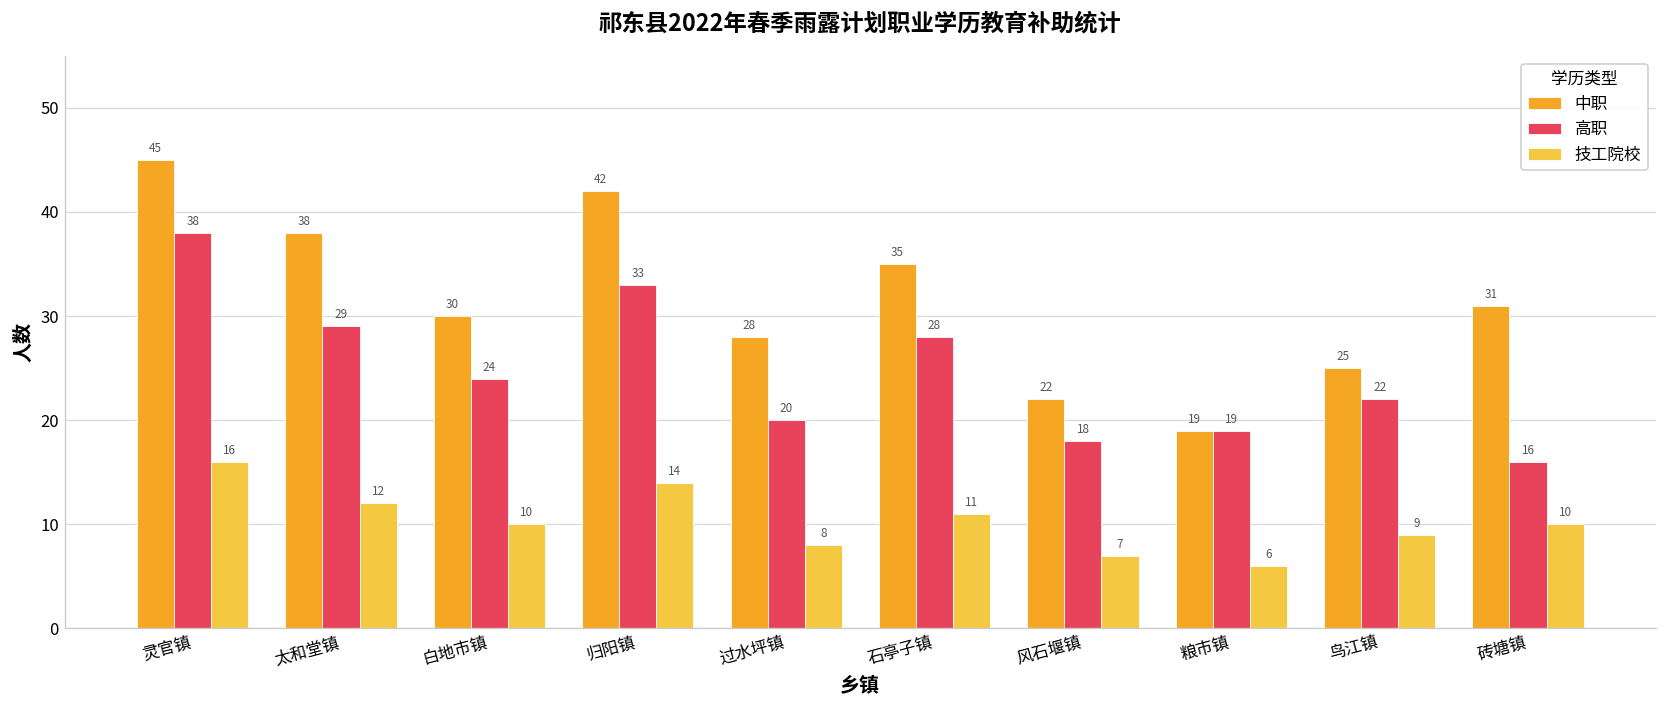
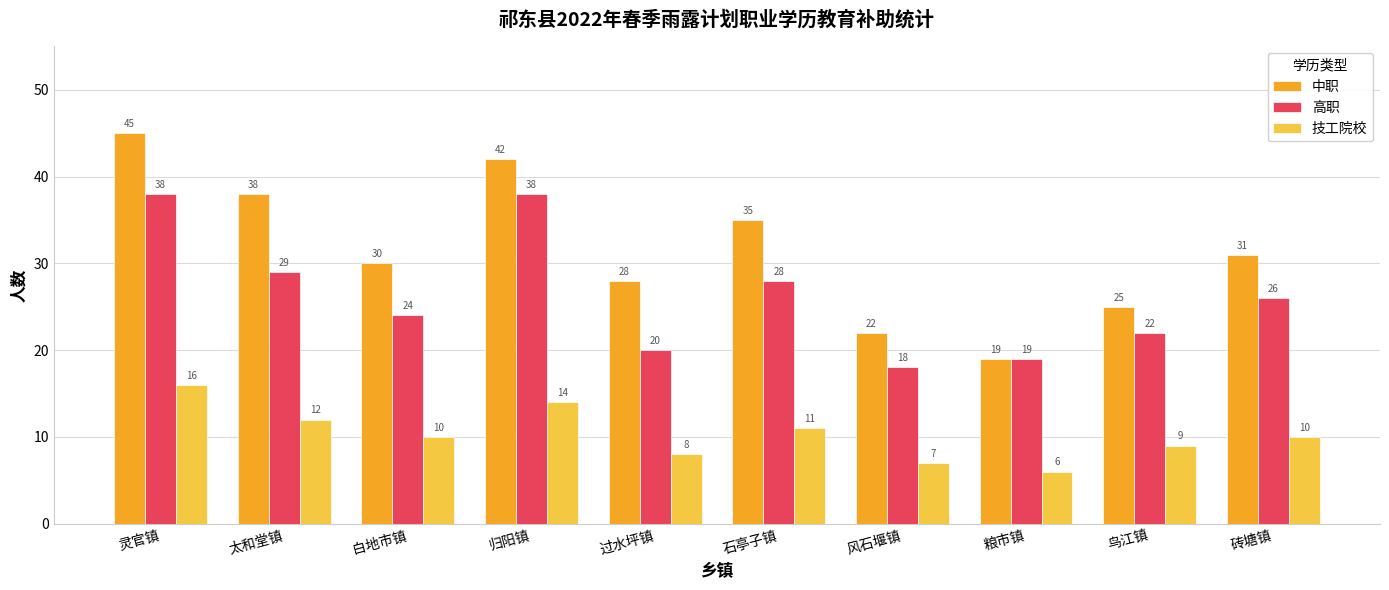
高职, 归阳镇: 33 -> 38
高职, 砖塘镇: 16 -> 26
